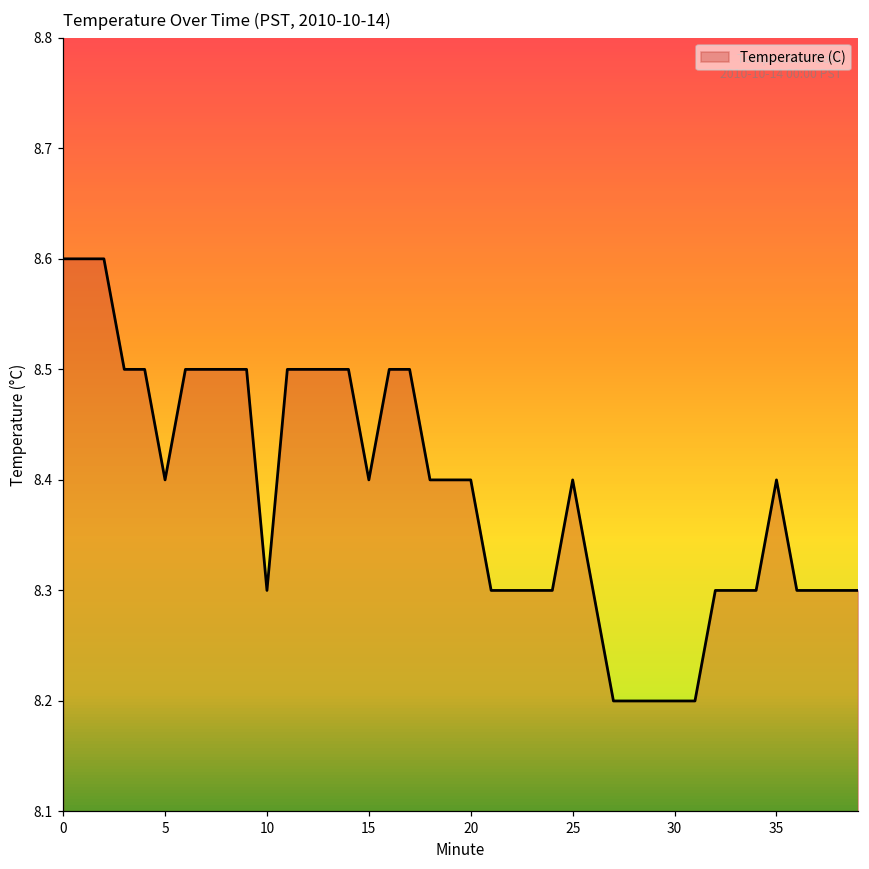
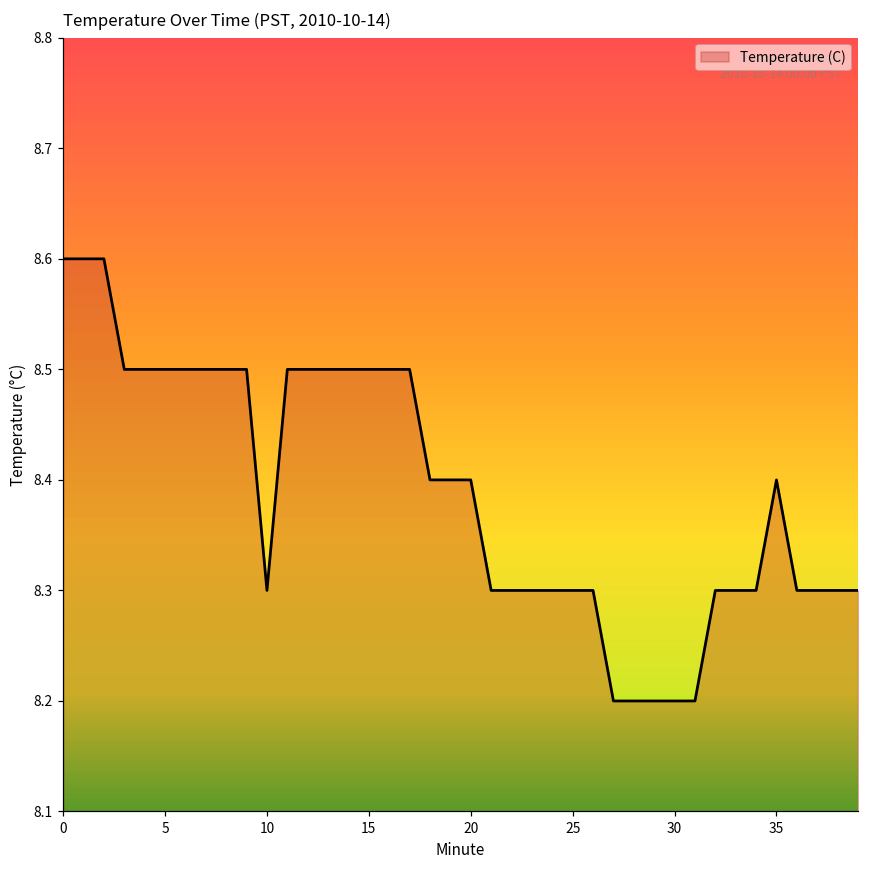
5: 8.4 -> 8.5
15: 8.4 -> 8.5
25: 8.4 -> 8.3
